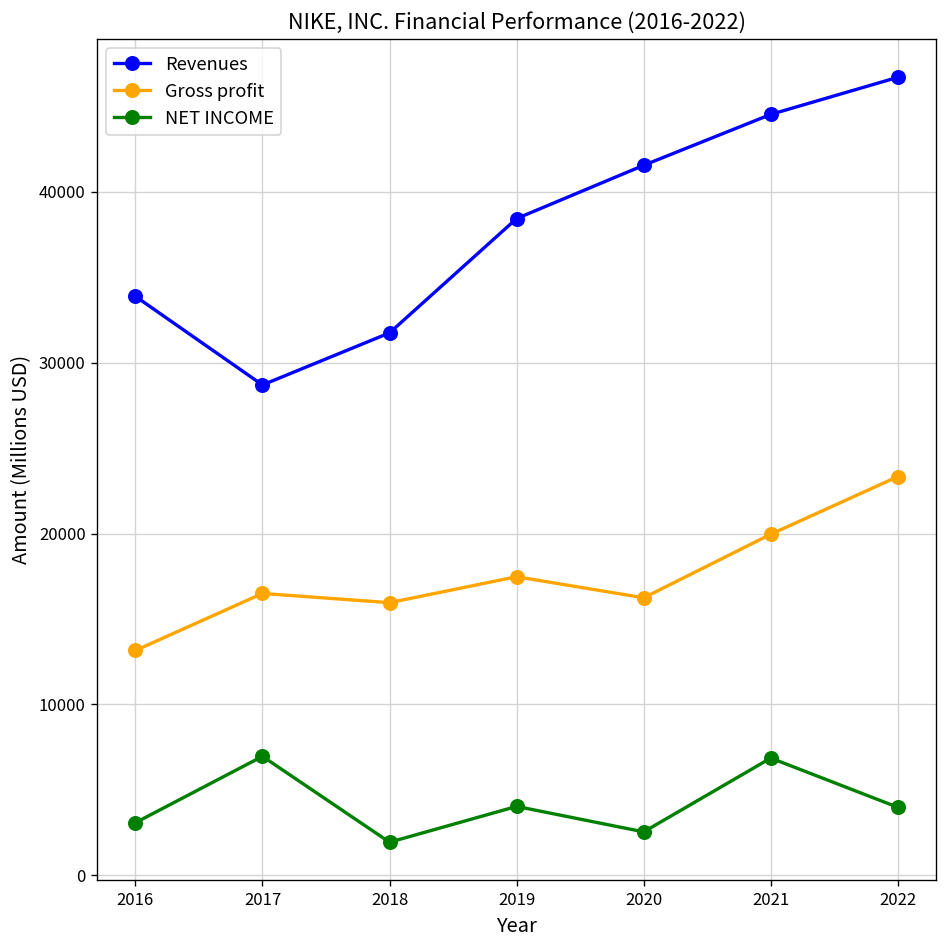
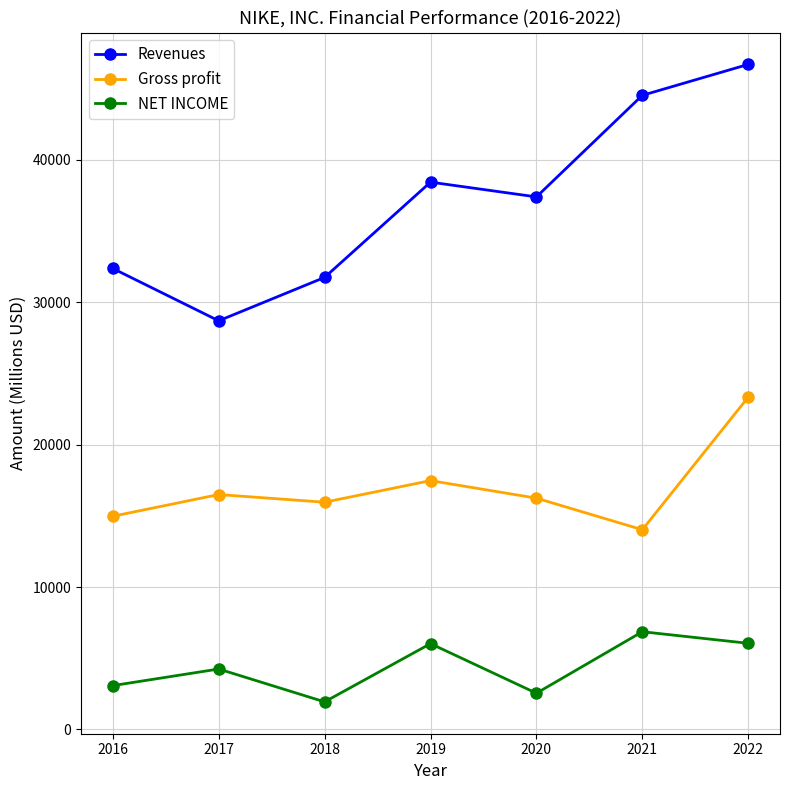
Revenues, 2016: 33900 -> 32400
Gross profit, 2016: 13200 -> 15000
NET INCOME, 2017: 7000 -> 4200
NET INCOME, 2019: 4000 -> 6000
Revenues, 2020: 41600 -> 37400
Gross profit, 2021: 20000 -> 14000
NET INCOME, 2022: 4000 -> 6000
